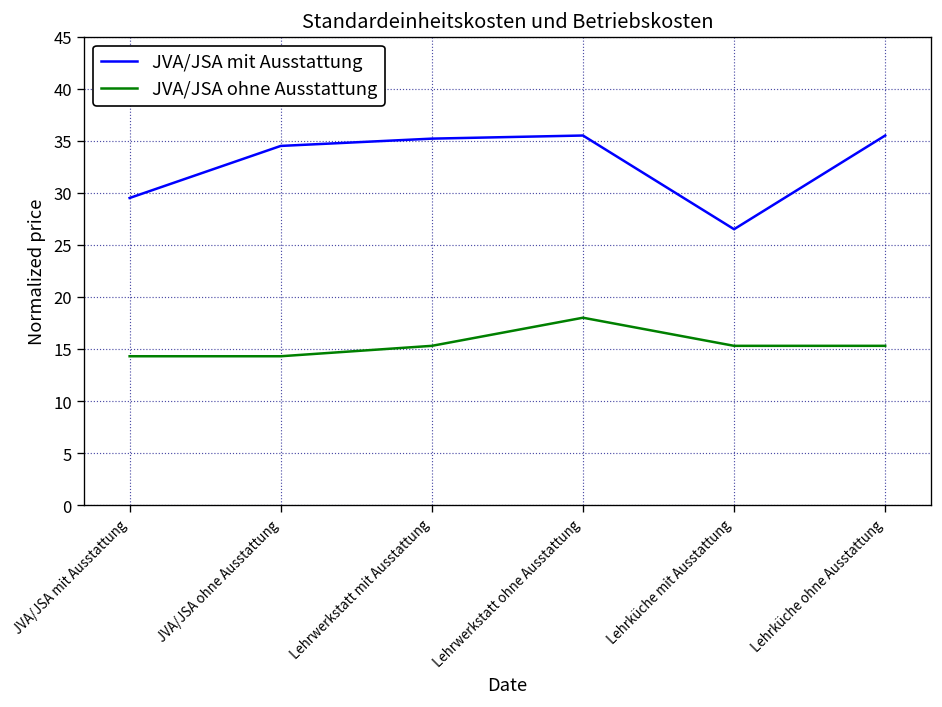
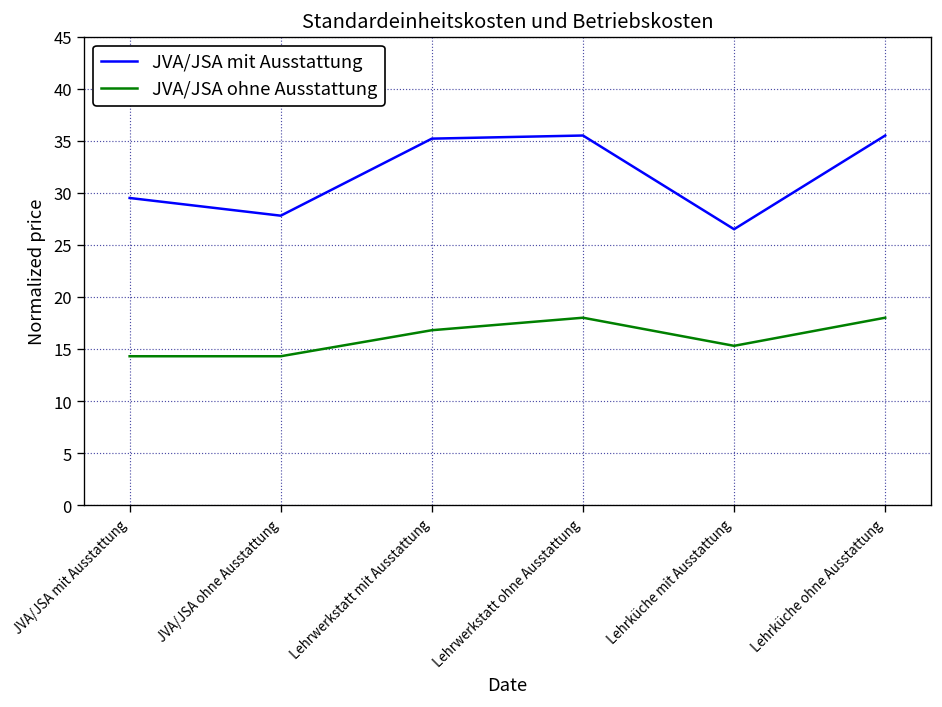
JVA/JSA mit Ausstattung, JVA/JSA ohne Ausstattung: 35 -> 28
JVA/JSA ohne Ausstattung, Lehrwerkstatt mit Ausstattung: 15 -> 17
JVA/JSA ohne Ausstattung, Lehrküche ohne Ausstattung: 15 -> 18
